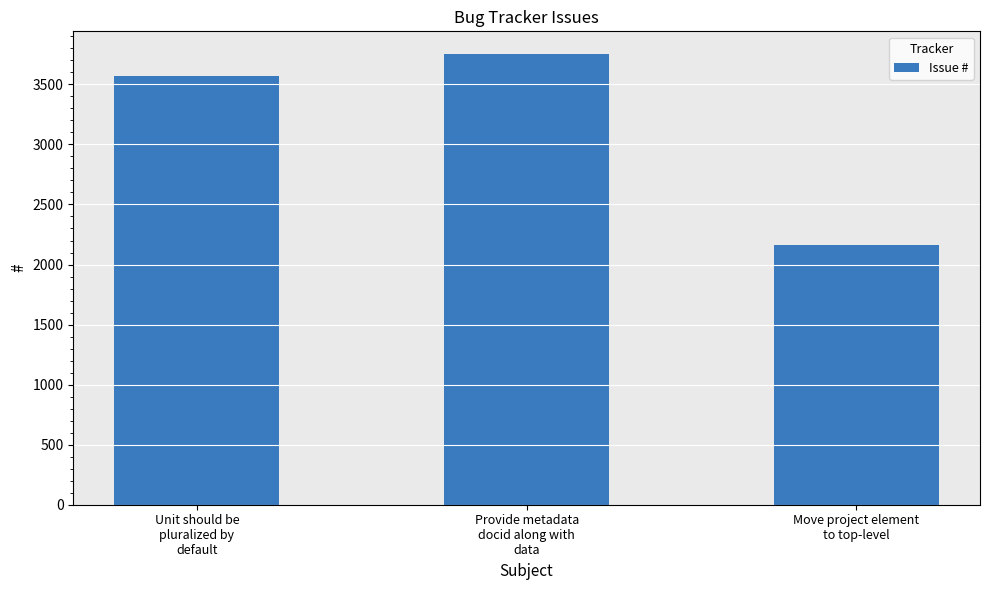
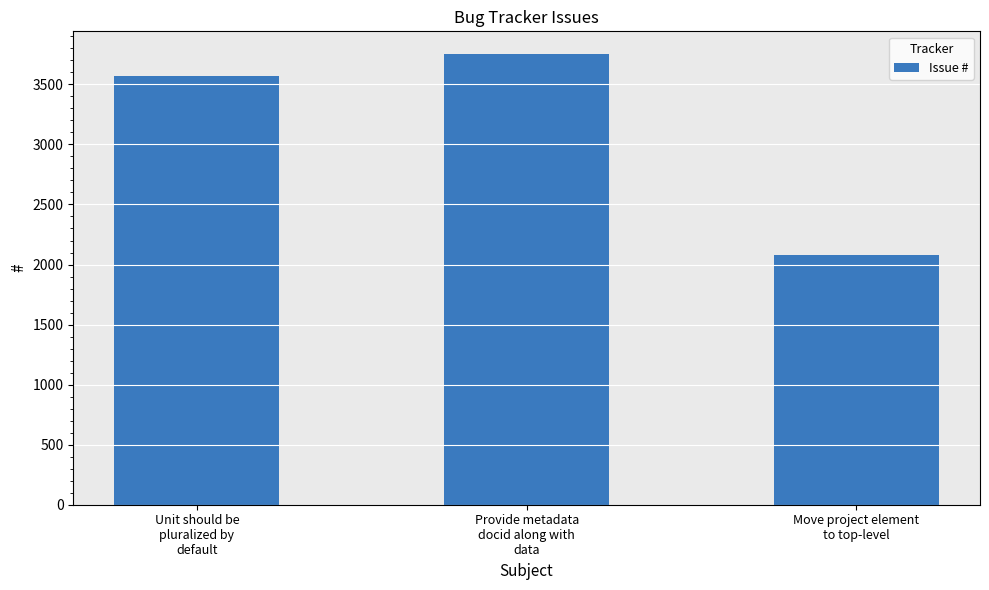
Move project element to top-level: 2160 -> 2080
